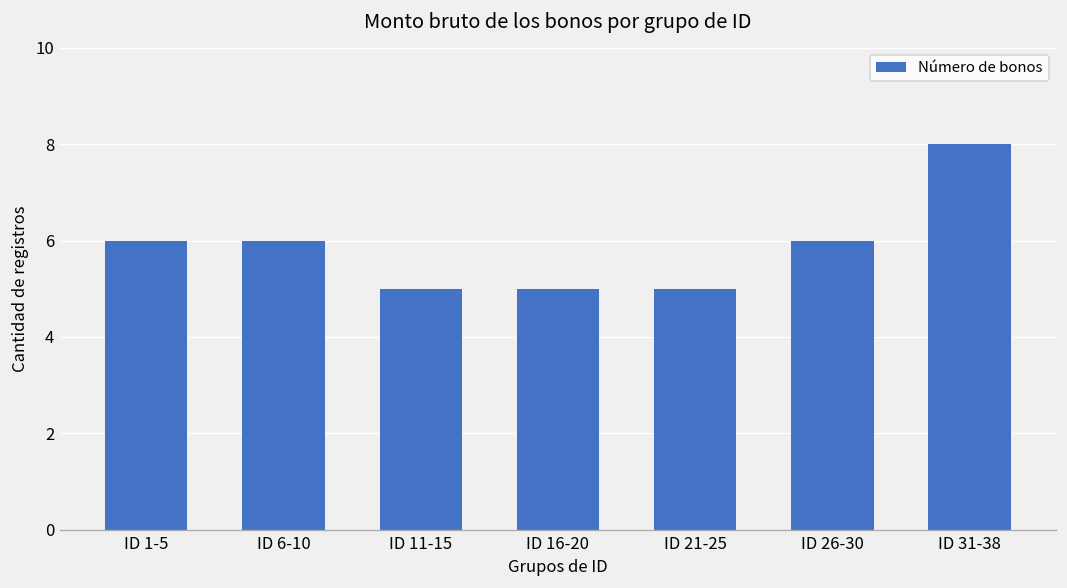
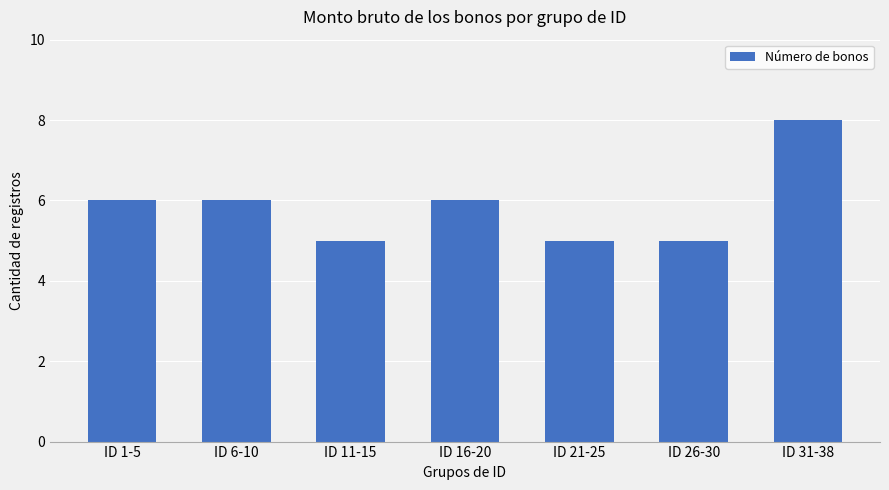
ID 16-20: 5 -> 6
ID 26-30: 6 -> 5
